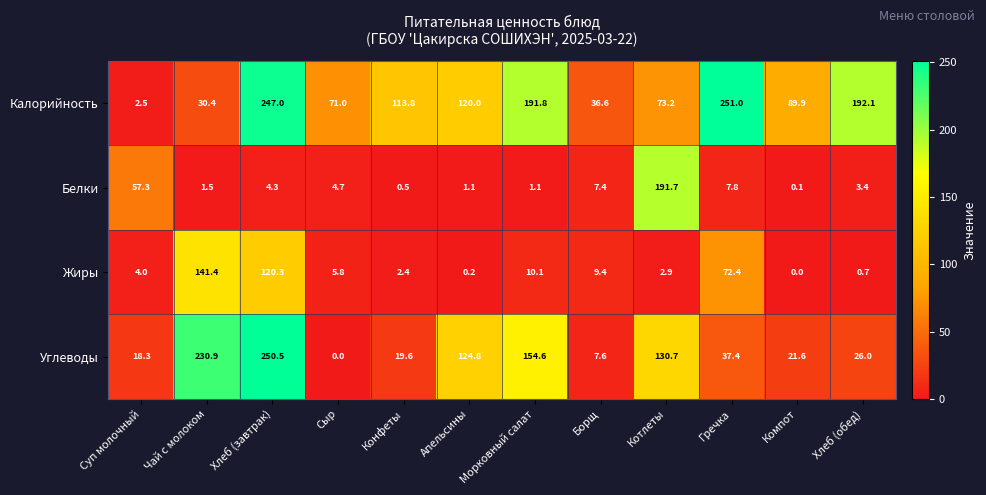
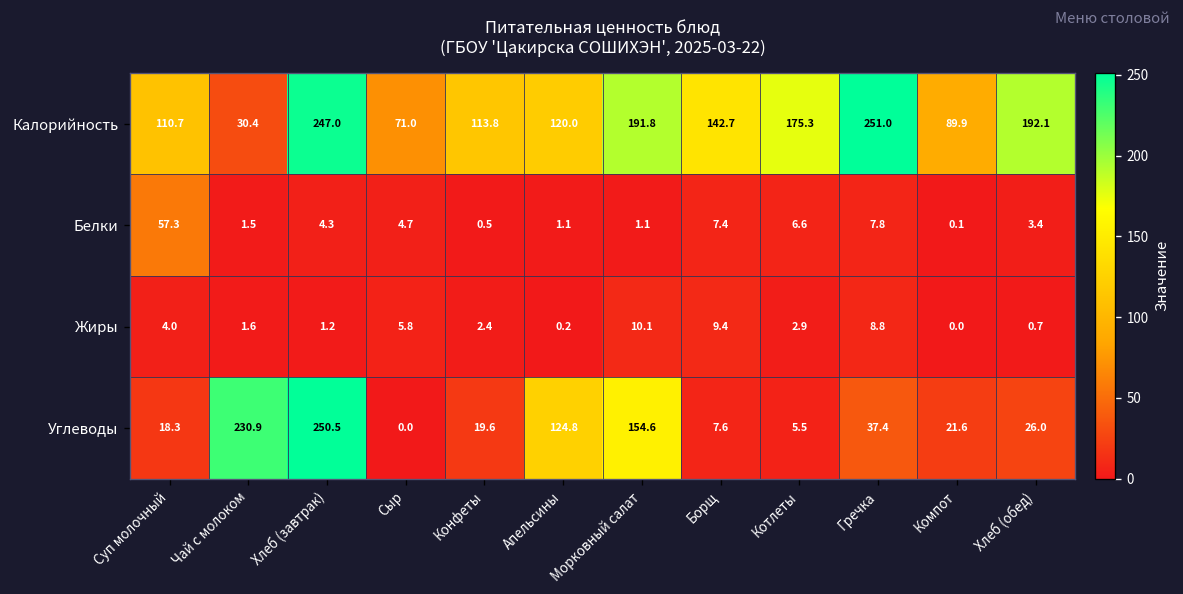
Калорийность, Суп молочный: 2.5 -> 110.7
Калорийность, Борщ: 36.6 -> 142.7
Калорийность, Котлеты: 73.2 -> 175.3
Белки, Котлеты: 191.7 -> 6.6
Жиры, Чай с молоком: 141.4 -> 1.6
Жиры, Хлеб (завтрак): 120.3 -> 1.2
Жиры, Гречка: 72.4 -> 8.8
Углеводы, Котлеты: 130.7 -> 5.5
